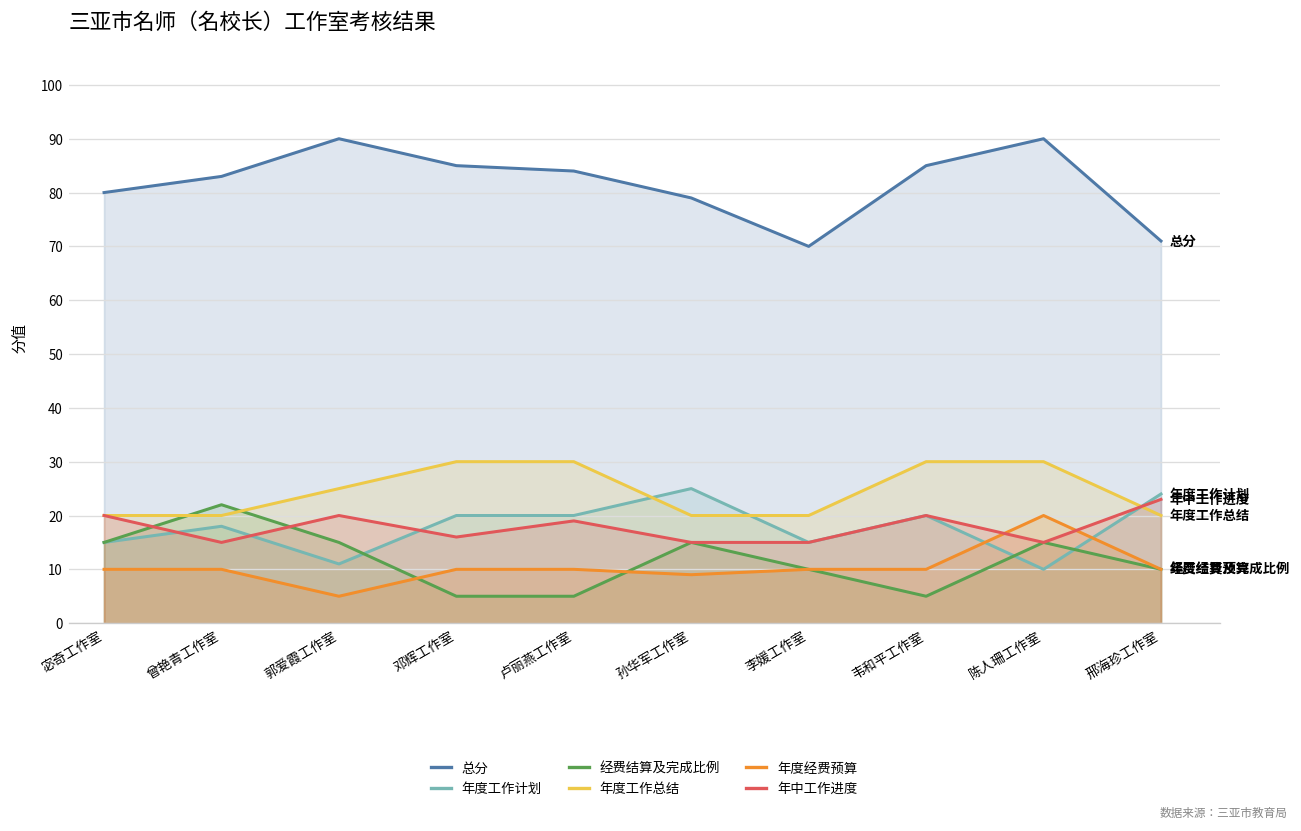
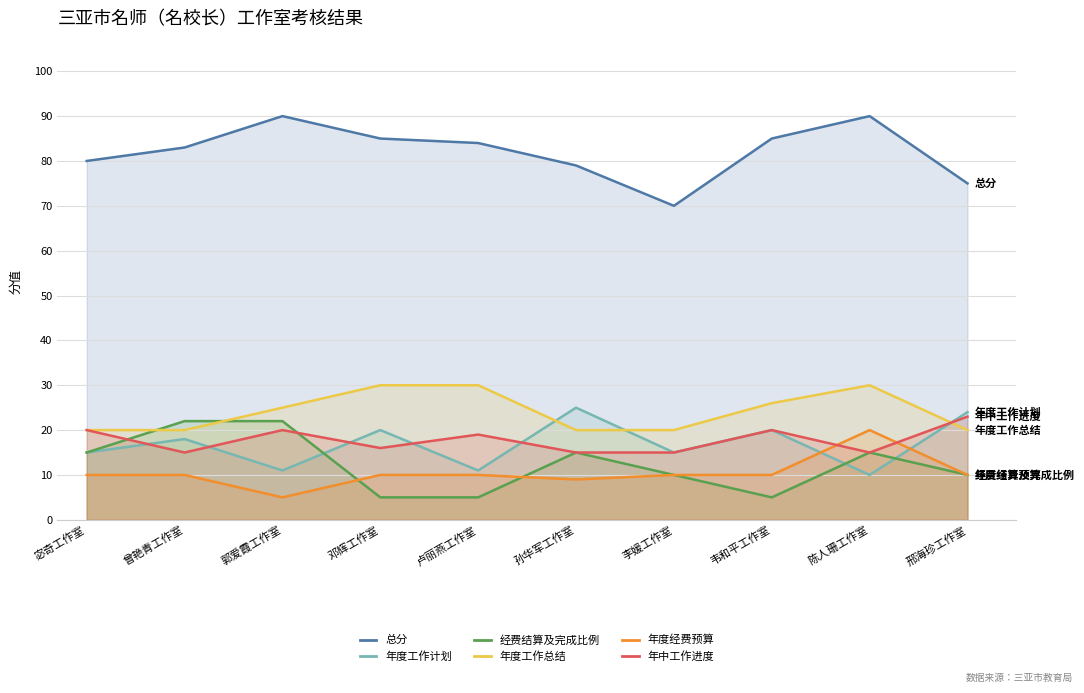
经费结算及完成比例, 郭爱霞工作室: 15 -> 22
年度工作计划, 卢丽燕工作室: 20 -> 11
年度工作总结, 韦和平工作室: 30 -> 26
总分, 邢海珍工作室: 71 -> 75
